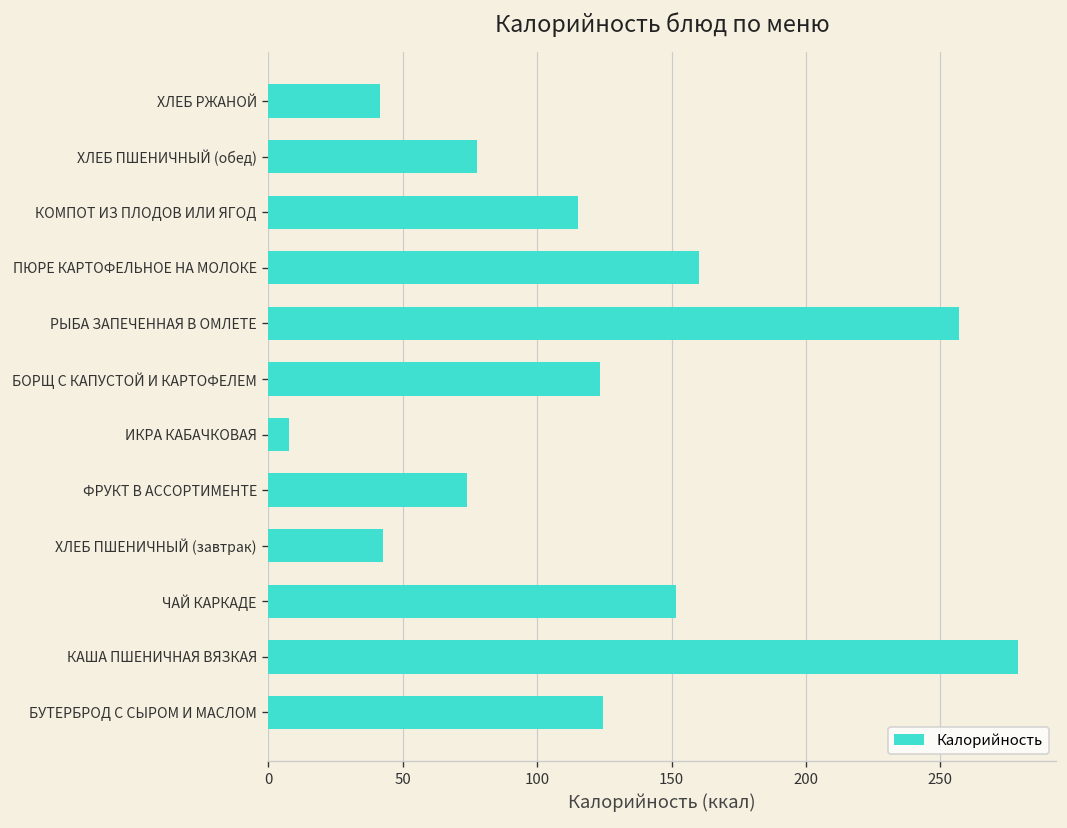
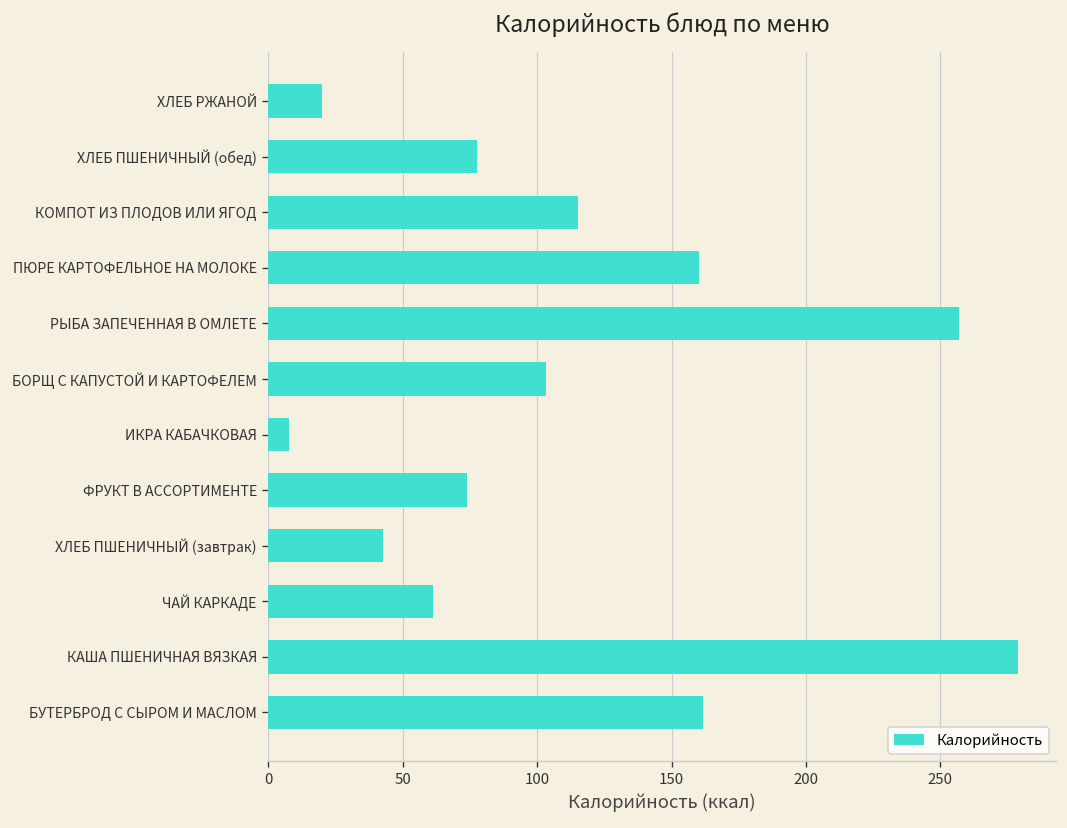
ХЛЕБ РЖАНОЙ: 42 -> 20
БОРЩ С КАПУСТОЙ И КАРТОФЕЛЕМ: 124 -> 103
ЧАЙ КАРКАДЕ: 152 -> 61
БУТЕРБРОД С СЫРОМ И МАСЛОМ: 125 -> 162
